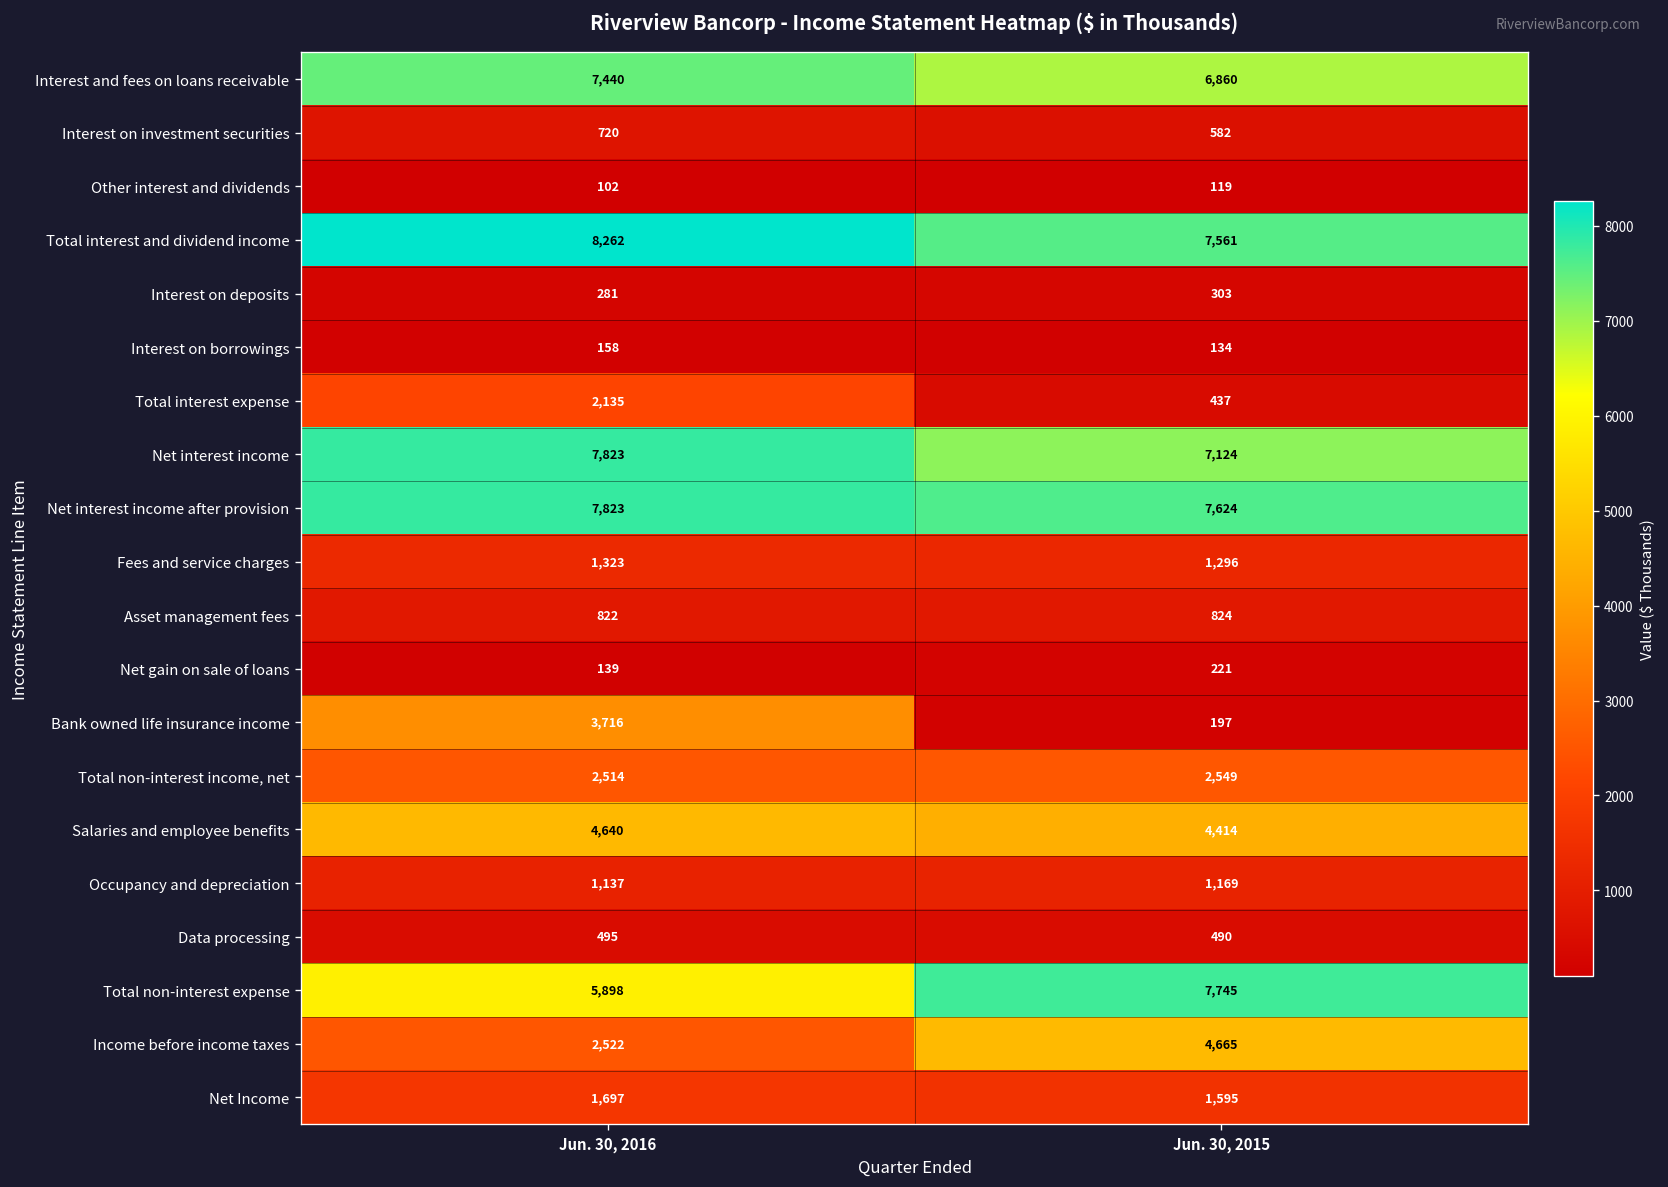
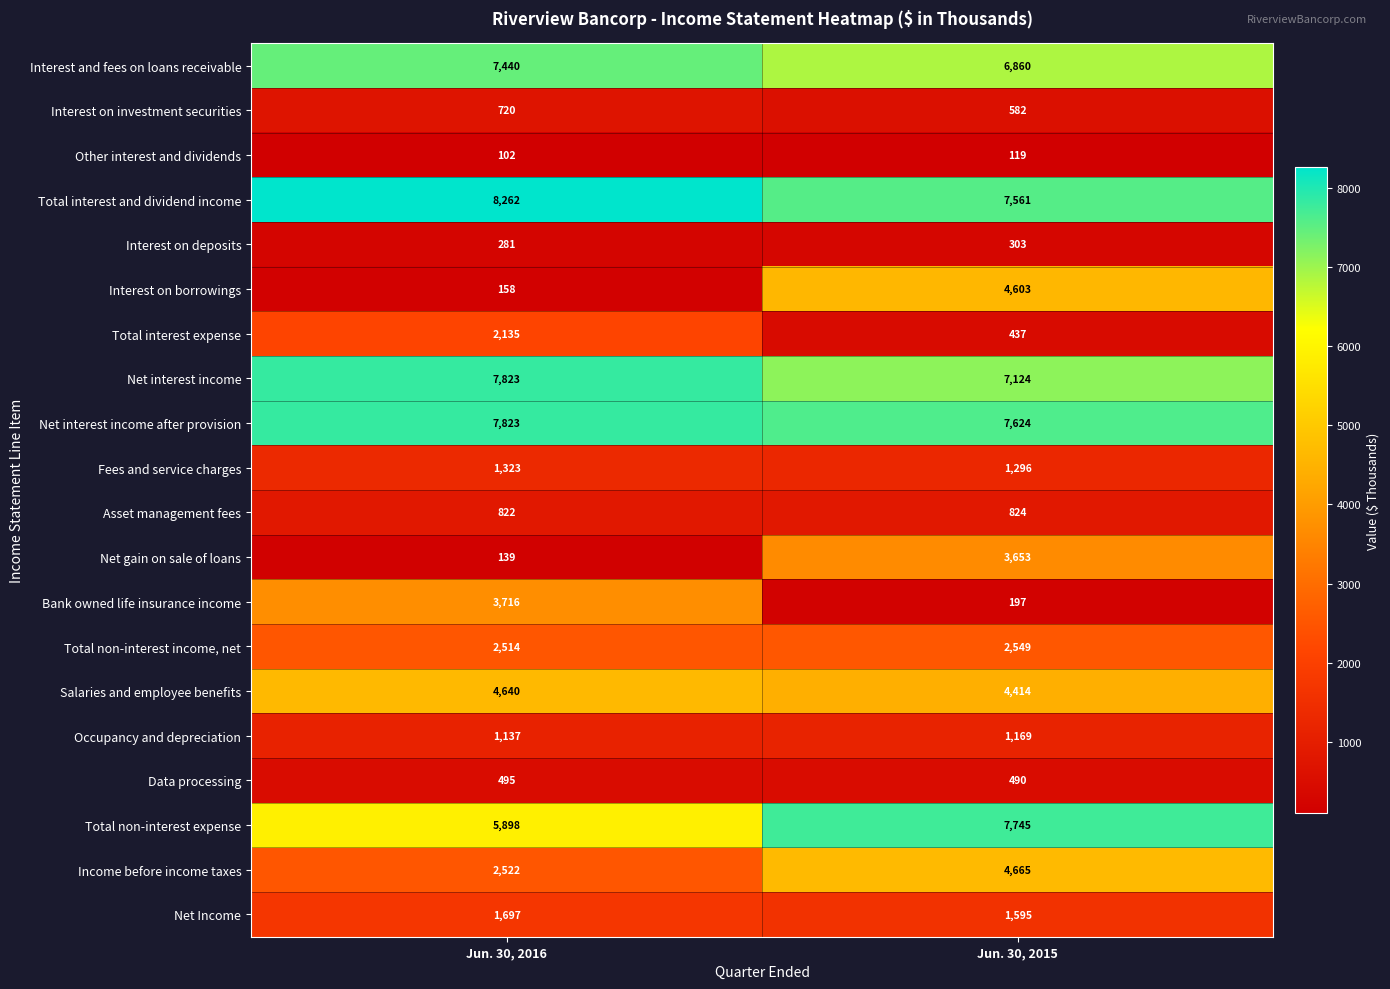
Interest on borrowings, Jun. 30, 2015: 134 -> 4,603
Net gain on sale of loans, Jun. 30, 2015: 221 -> 3,653
